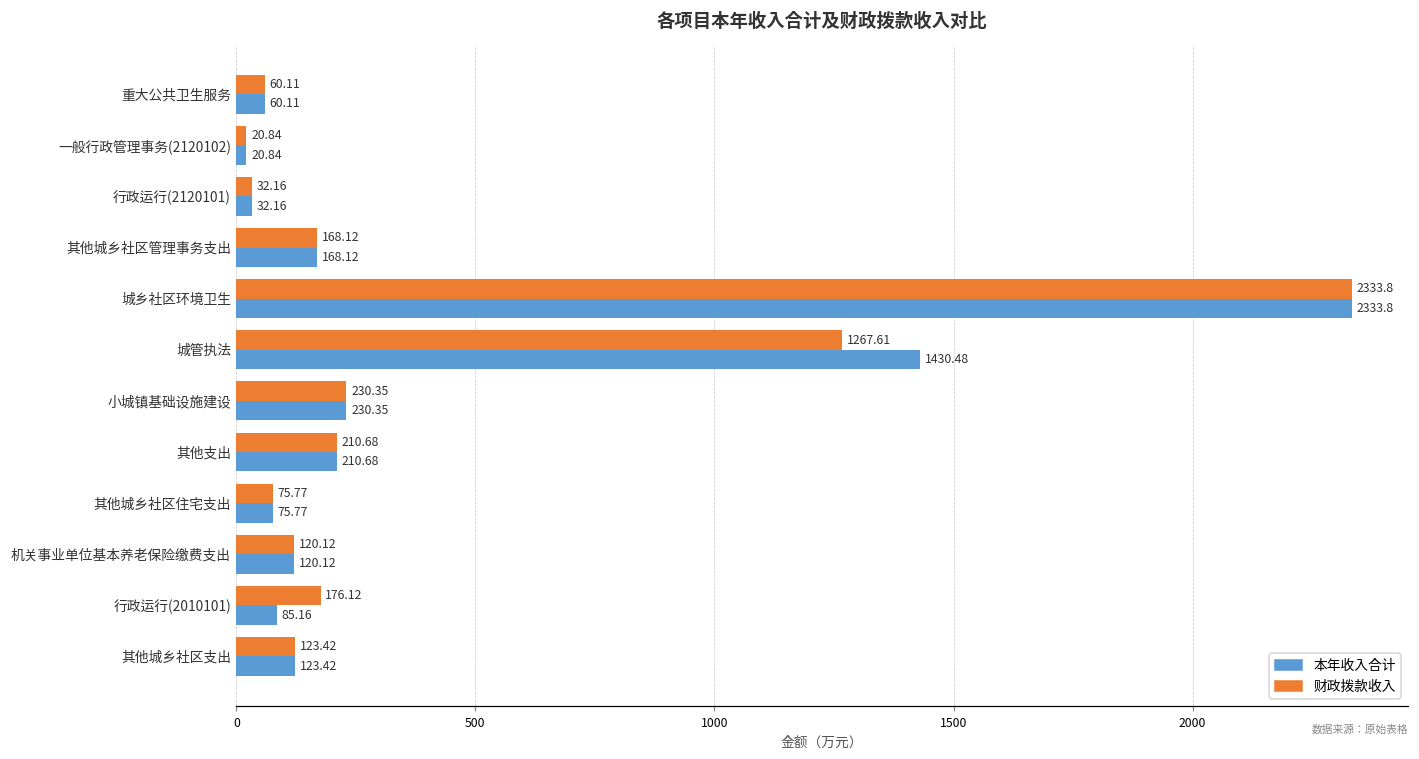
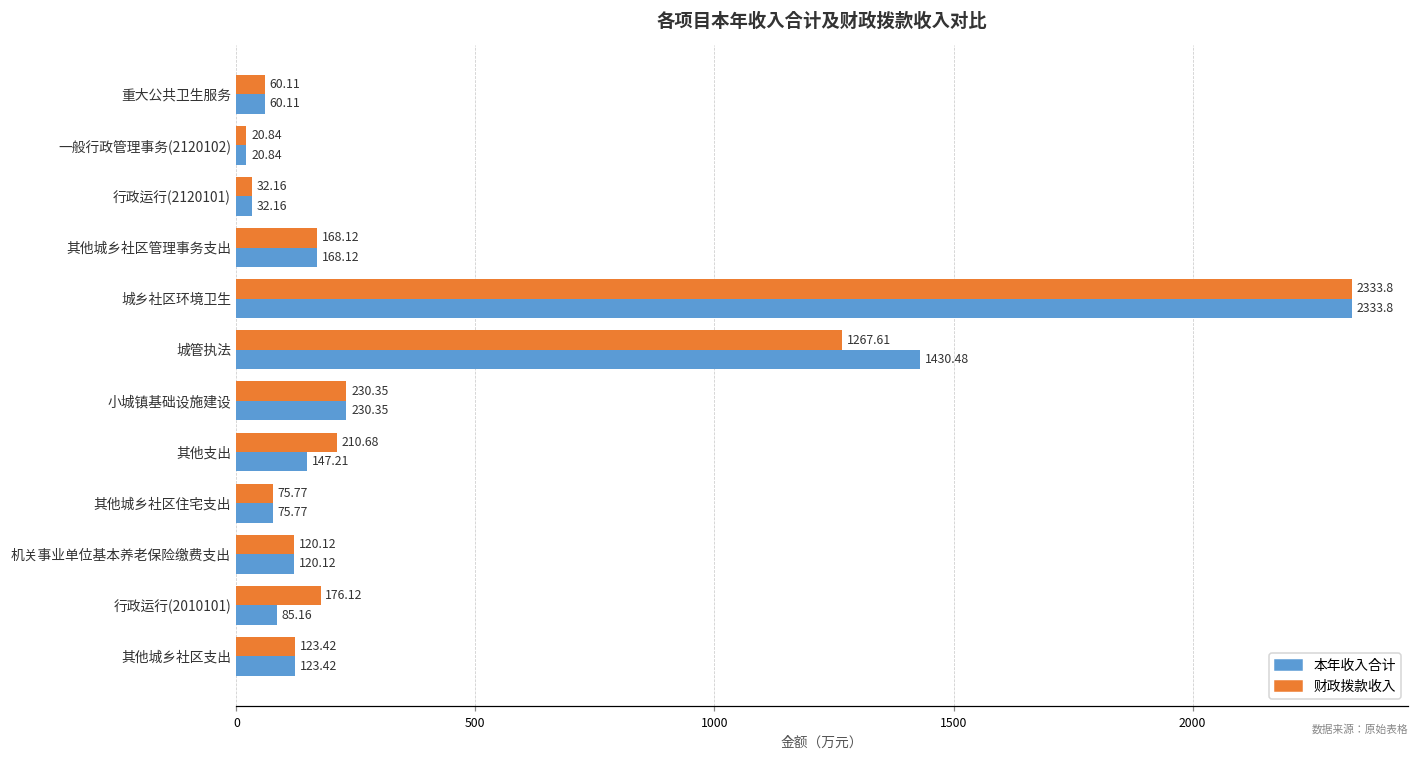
本年收入合计, 其他支出: 210.68 -> 147.21
